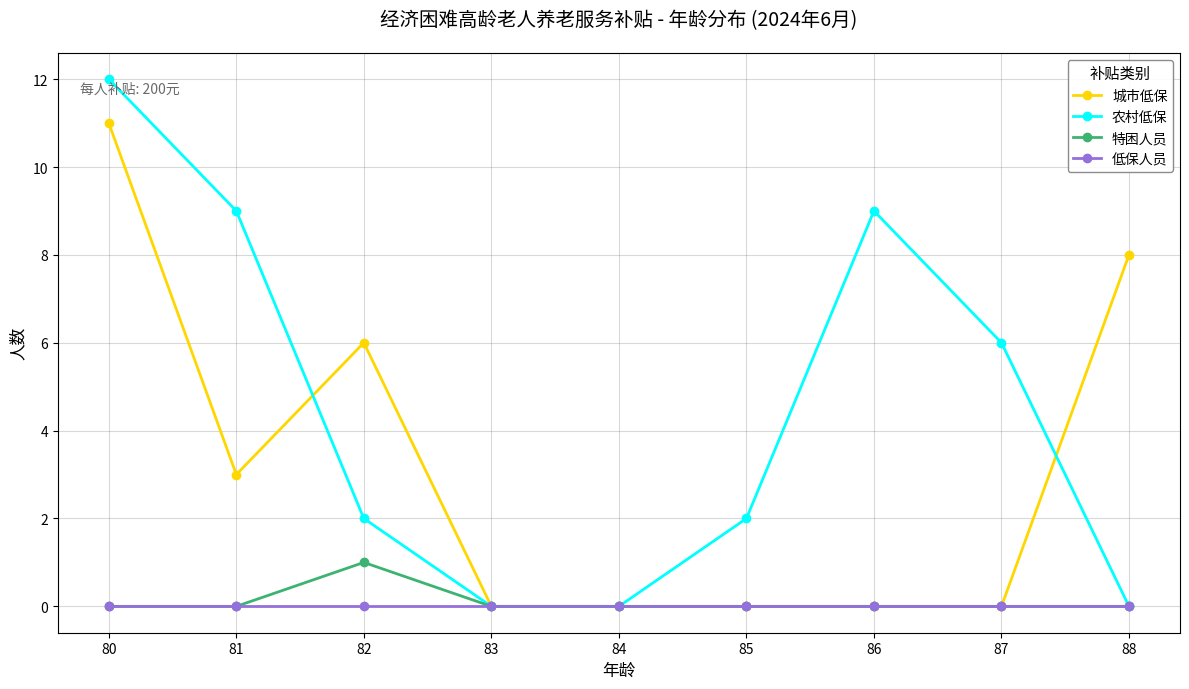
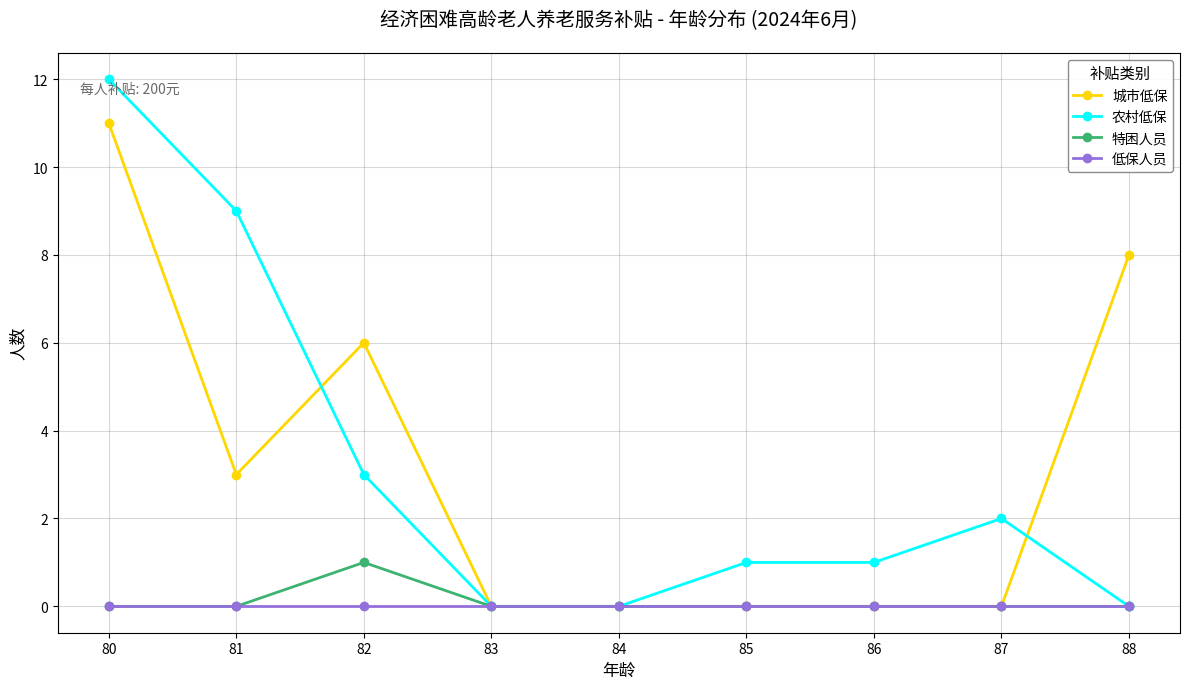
农村低保, 82: 2 -> 3
农村低保, 85: 2 -> 1
农村低保, 86: 9 -> 1
农村低保, 87: 6 -> 2
